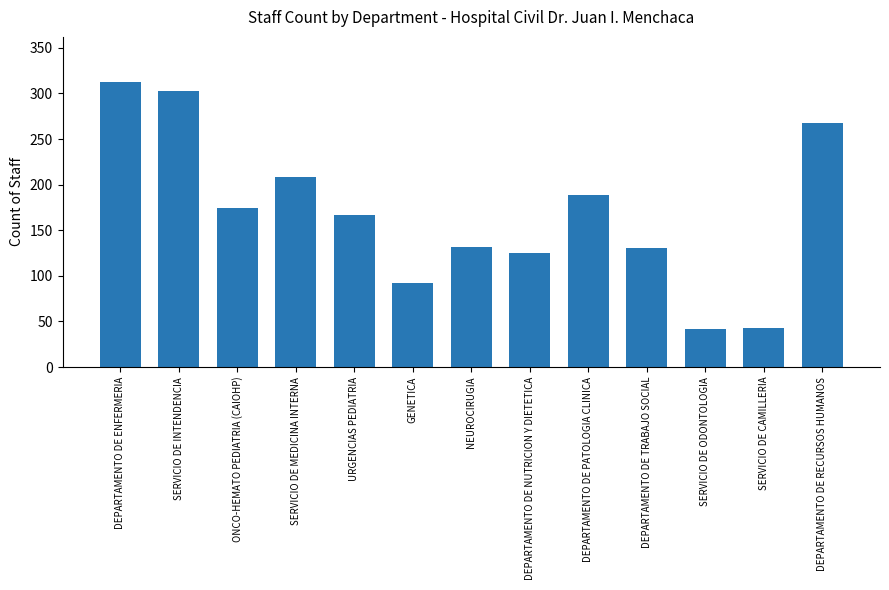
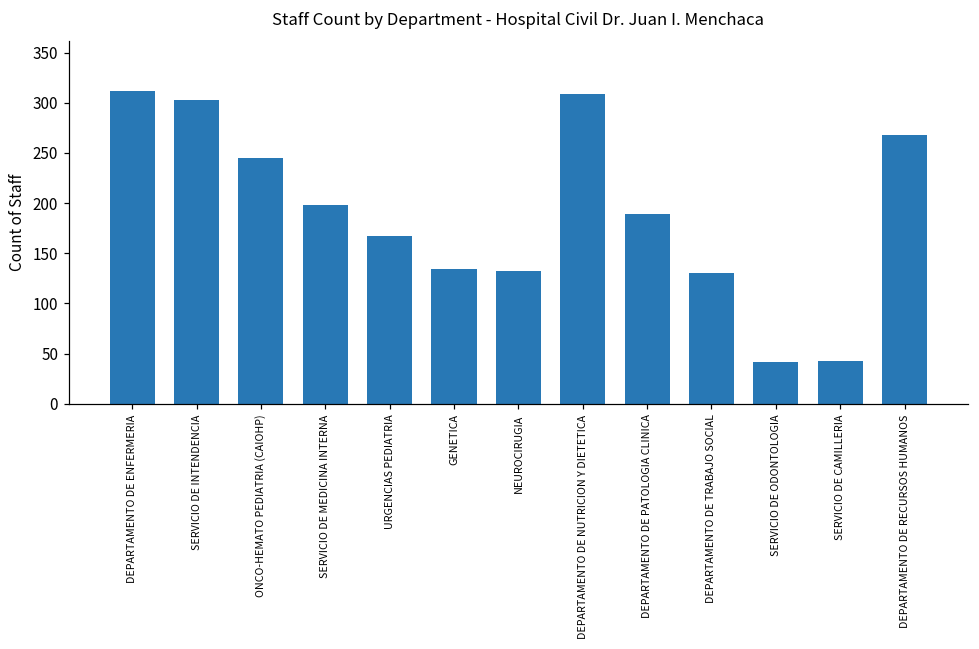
ONCO-HEMATO PEDIATRIA (CAIOHP): 170 -> 250
SERVICIO DE MEDICINA INTERNA: 210 -> 200
GENETICA: 90 -> 130
DEPARTAMENTO DE NUTRICION Y DIETETICA: 130 -> 310
